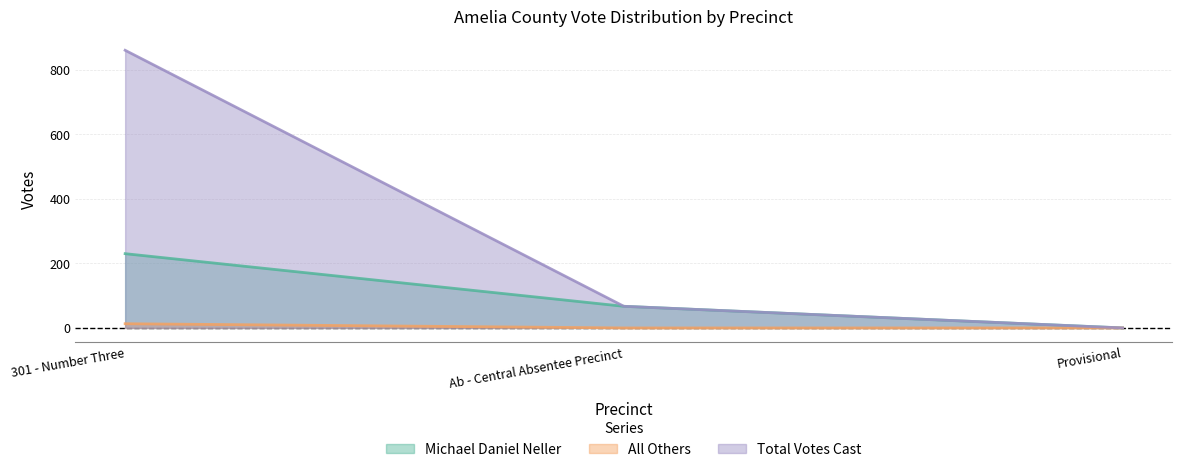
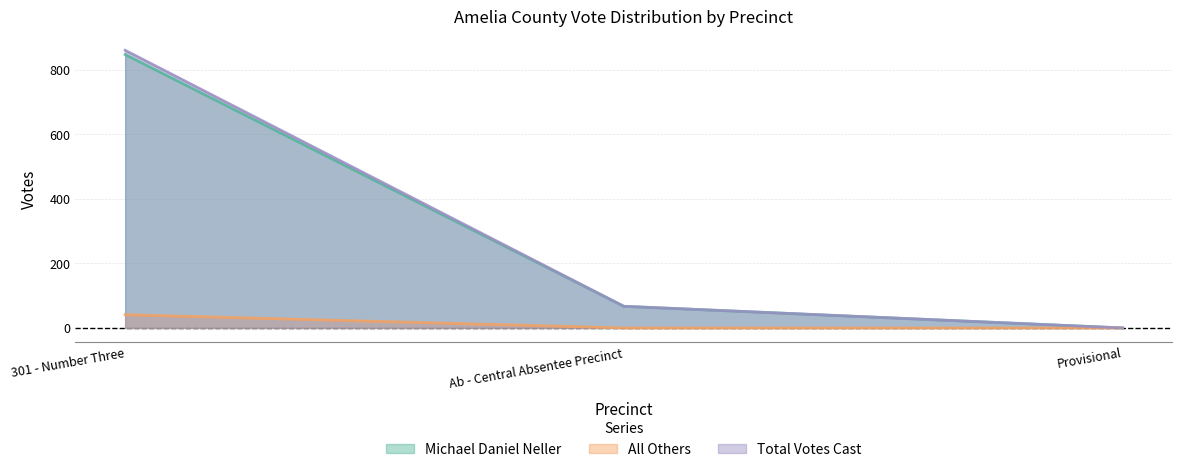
Michael Daniel Neller, 301 - Number Three: 230 -> 850
All Others, 301 - Number Three: 10 -> 40
